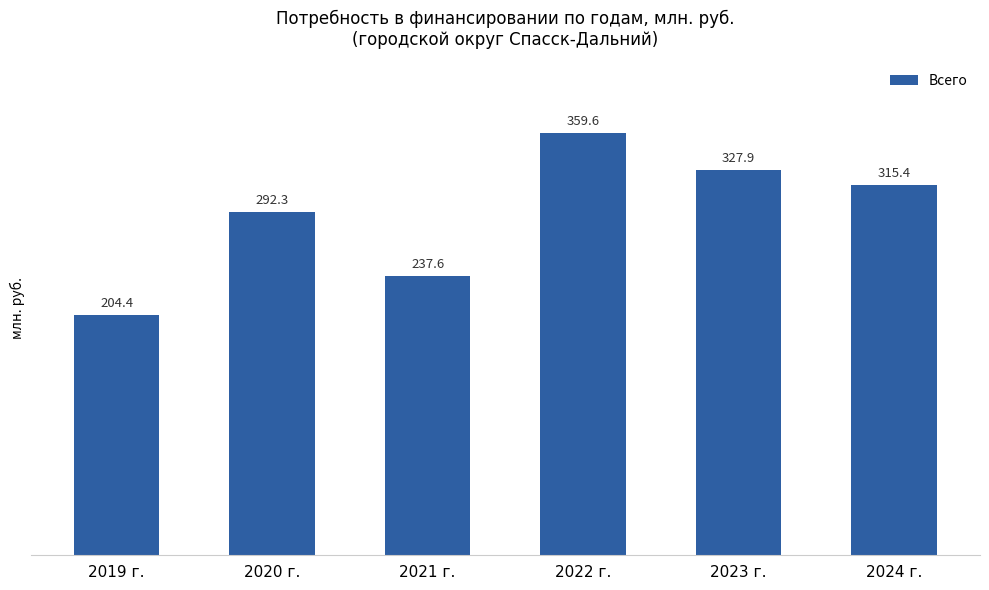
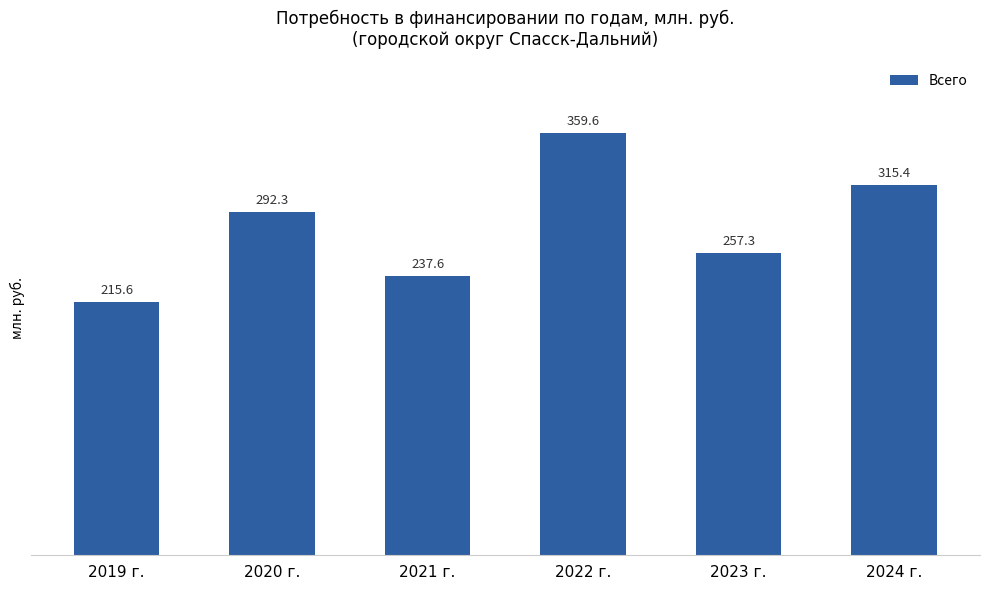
2019 г.: 204.4 -> 215.6
2023 г.: 327.9 -> 257.3
